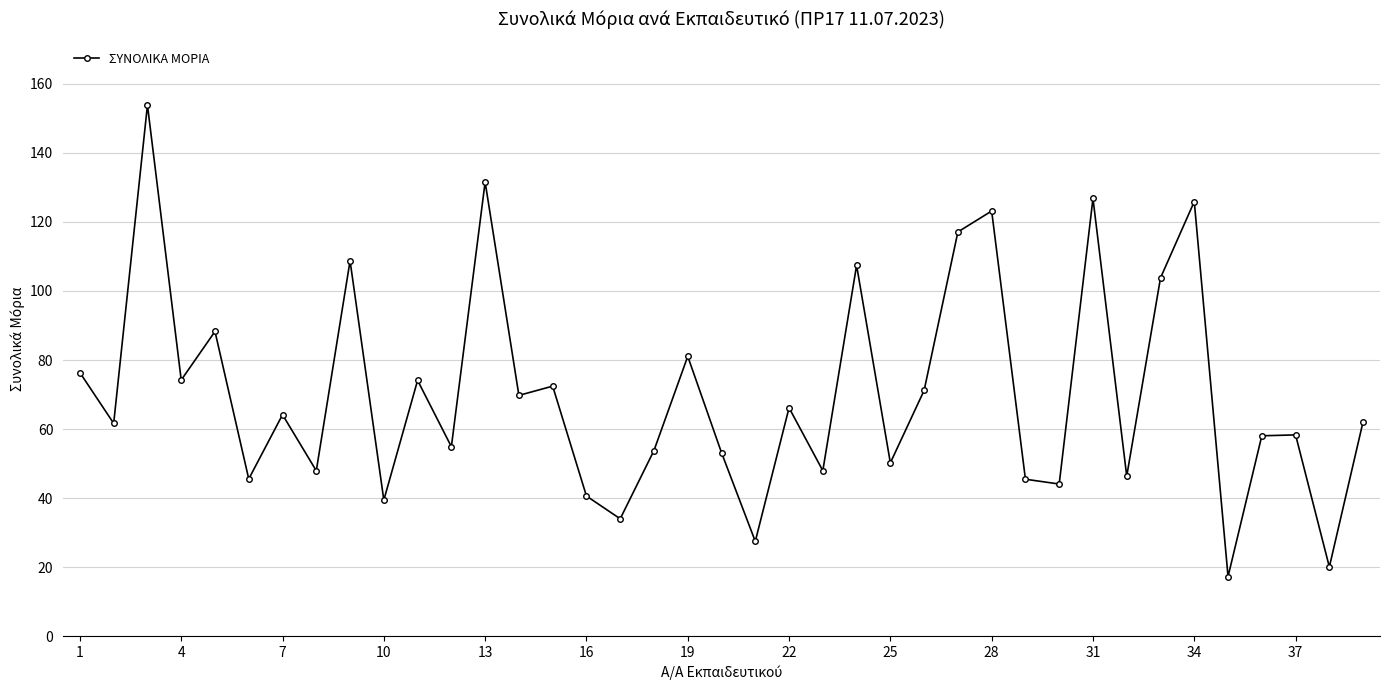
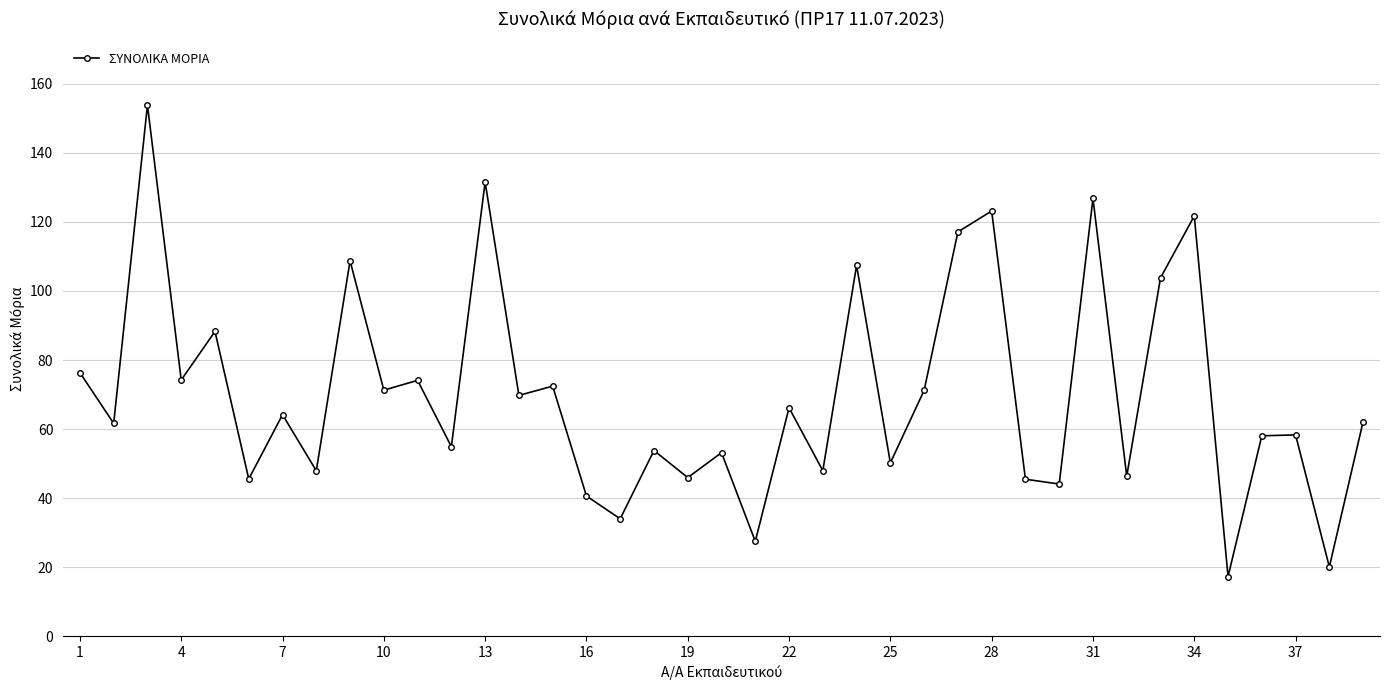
10: 39 -> 71
19: 81 -> 46
34: 126 -> 122
